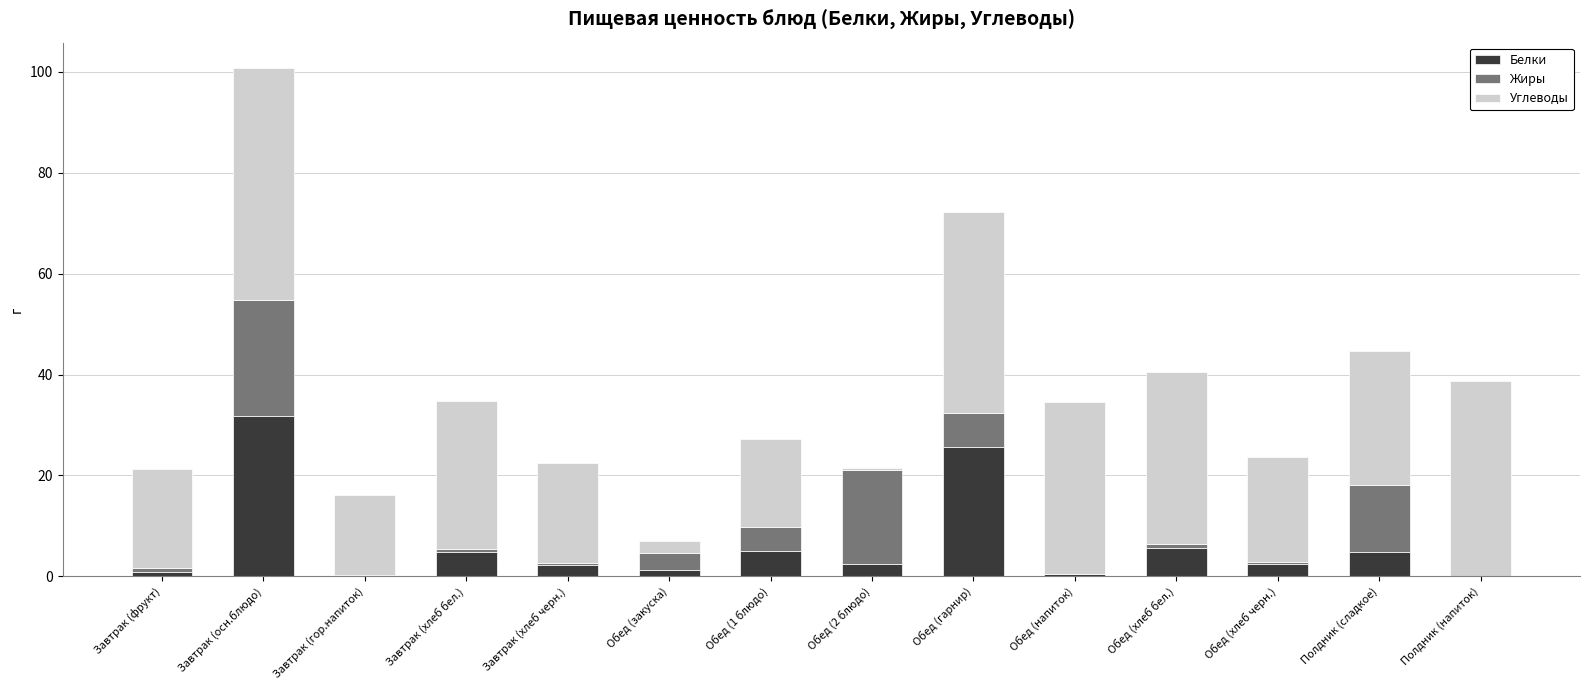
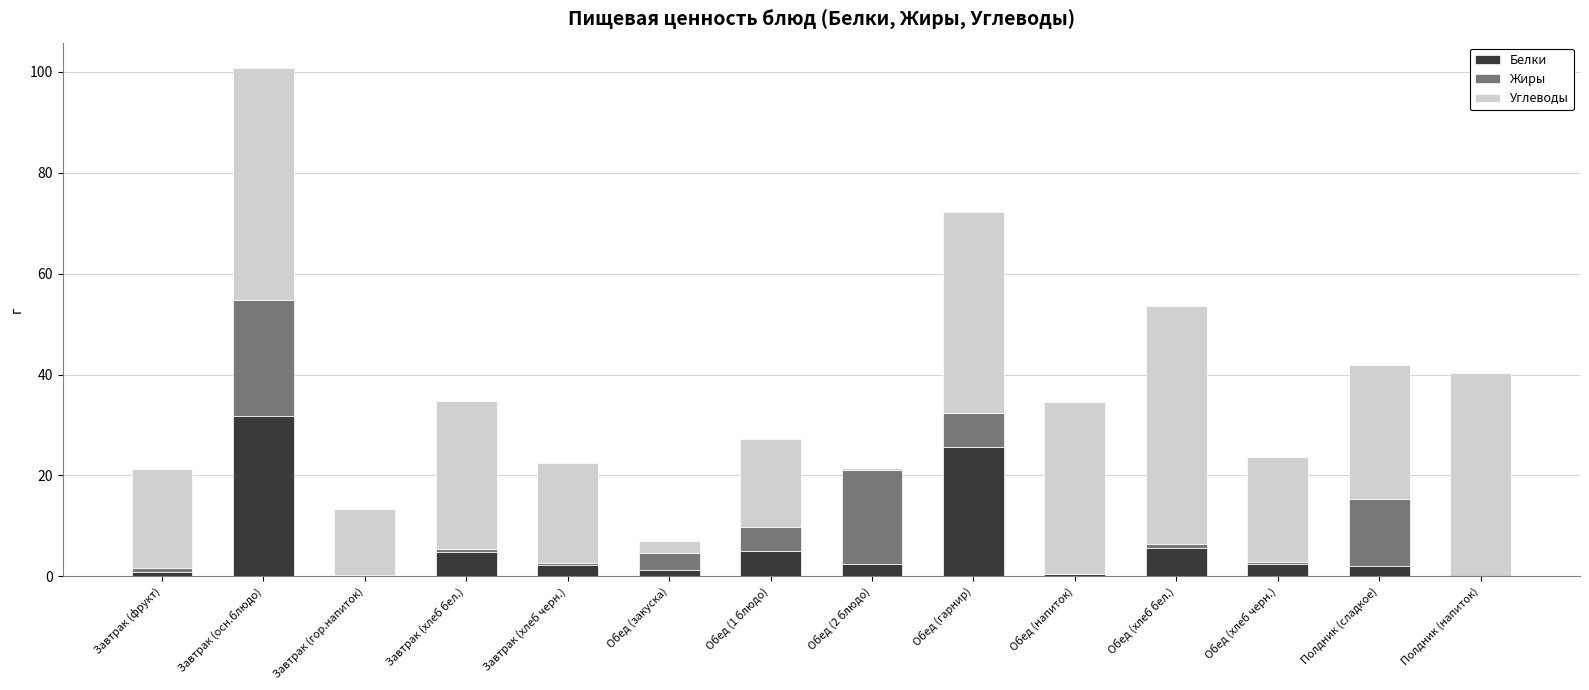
Углеводы, Завтрак (гор.напиток): 16 -> 13
Углеводы, Обед (хлеб бел.): 34 -> 47
Белки, Полдник (сладкое): 5 -> 2
Углеводы, Полдник (напиток): 39 -> 40
